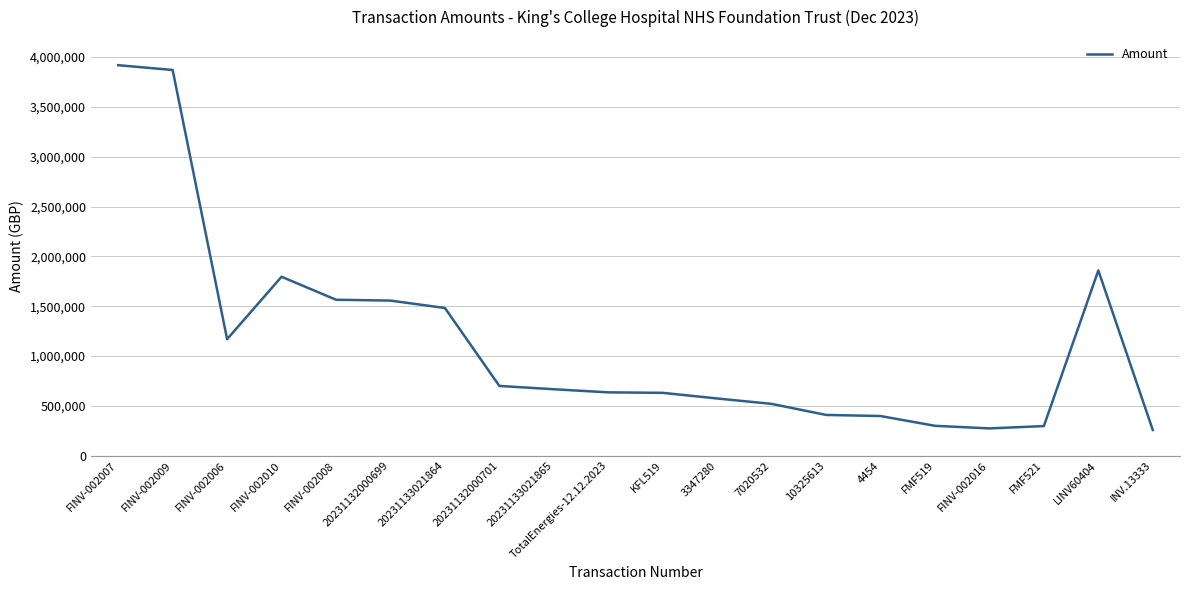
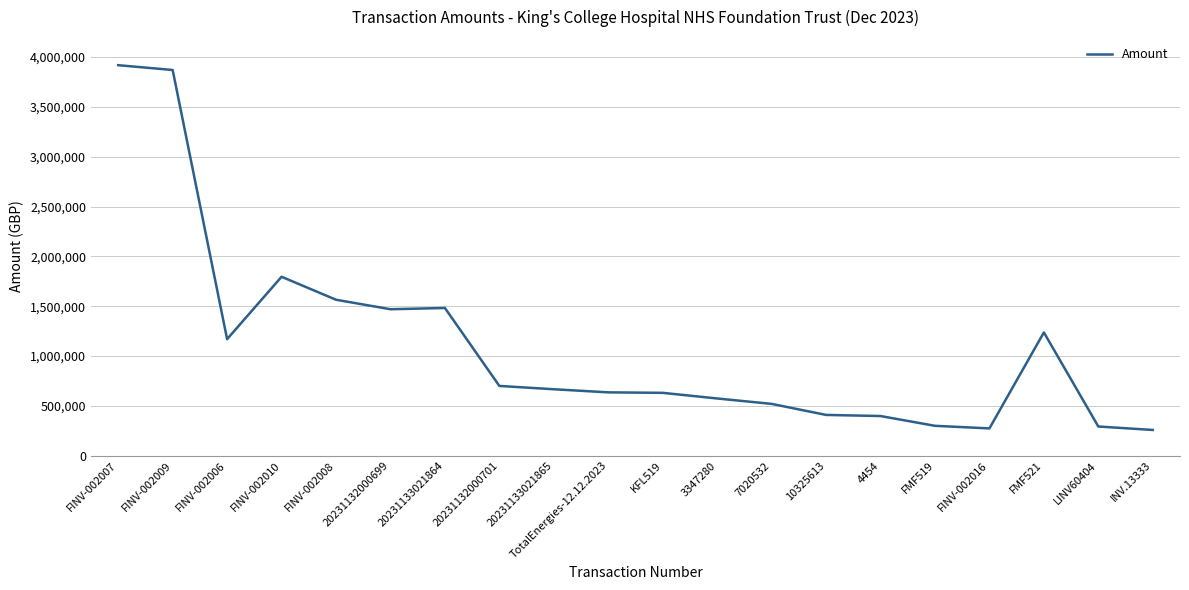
20231132000699: 1,600,000 -> 1,500,000
FMF521: 300,000 -> 1,200,000
LINV60404: 1,900,000 -> 300,000
